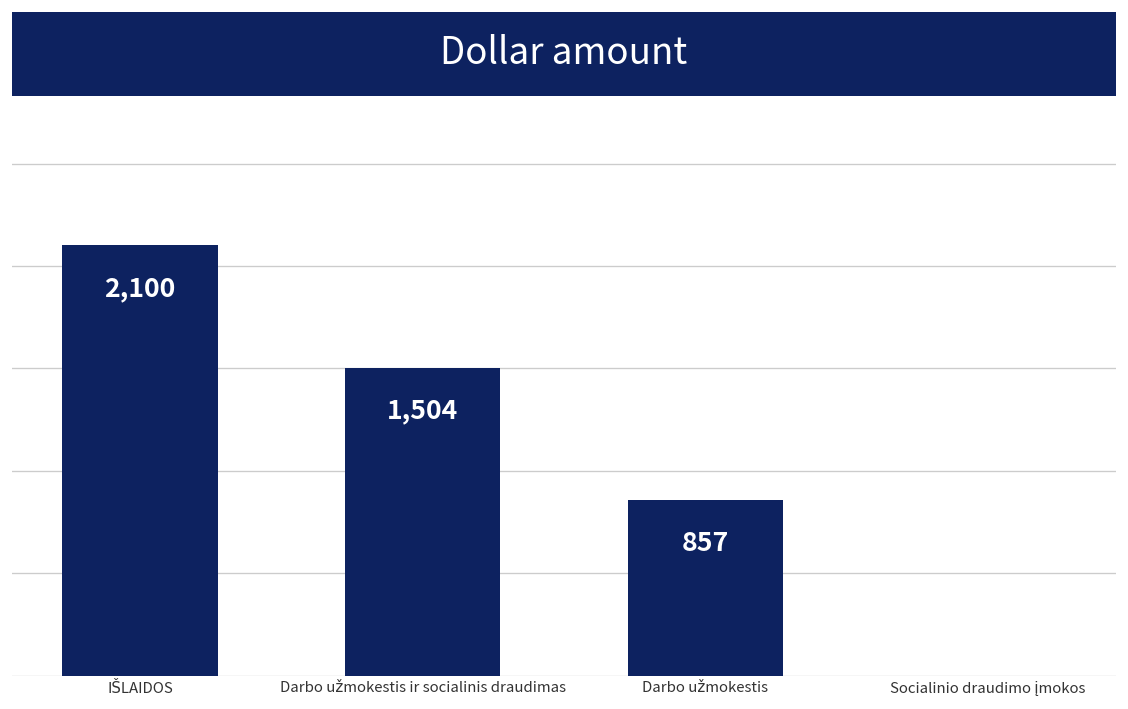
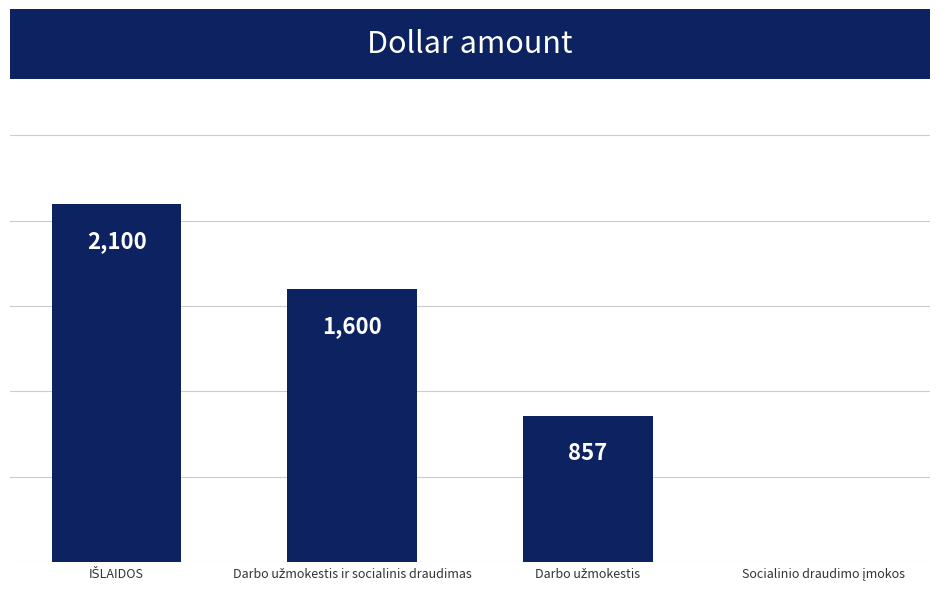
Darbo užmokestis ir socialinis draudimas: 1,504 -> 1,600
